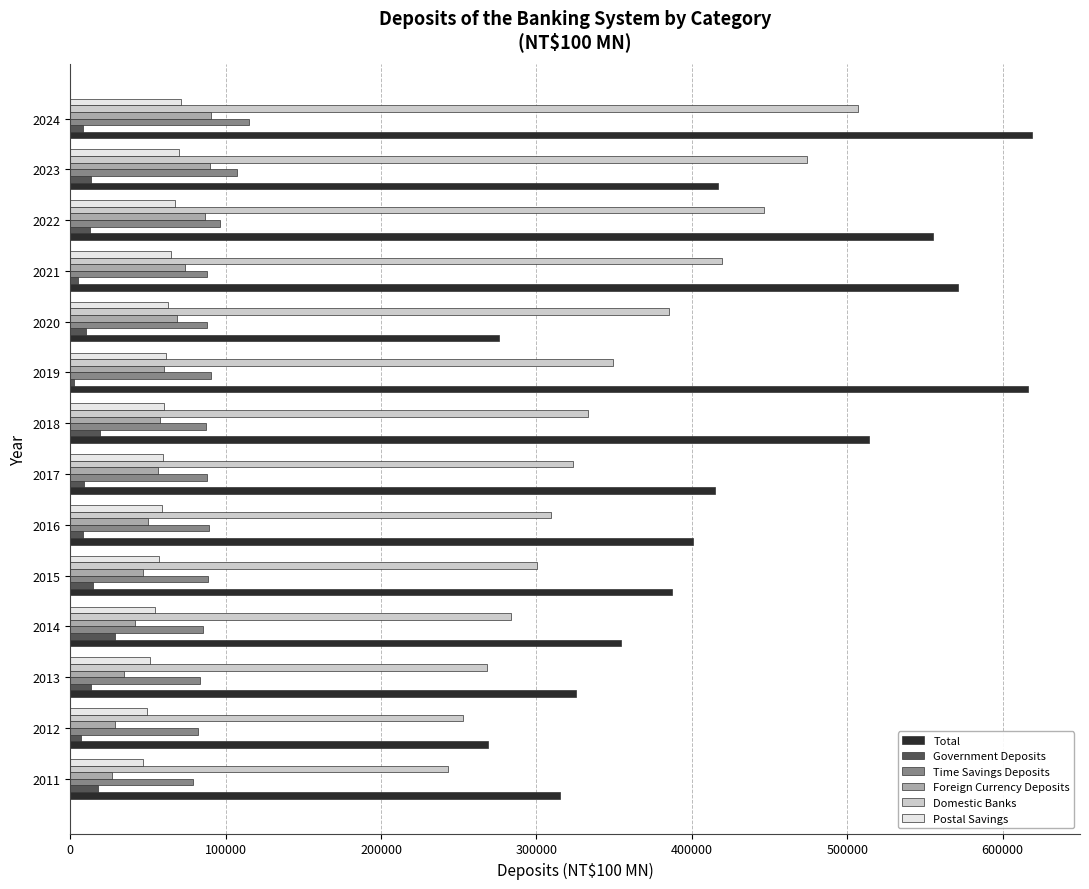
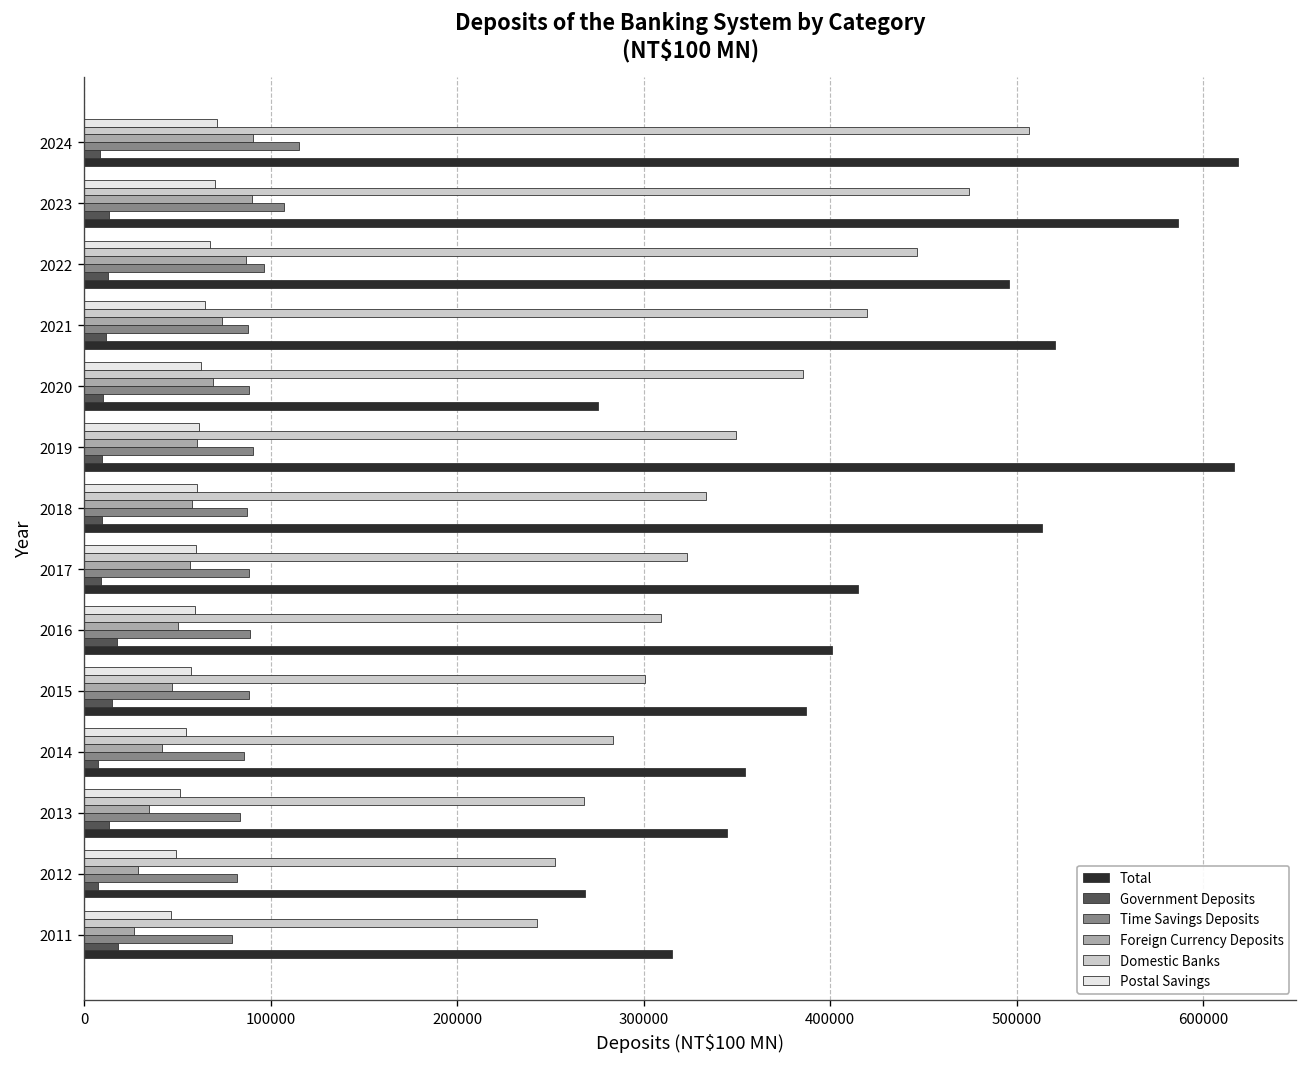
Total, 2023: 417000 -> 587000
Total, 2022: 555000 -> 496000
Government Deposits, 2021: 5000 -> 12000
Total, 2021: 571000 -> 520000
Government Deposits, 2019: 3000 -> 10000
Government Deposits, 2018: 19000 -> 9000
Government Deposits, 2016: 8000 -> 18000
Government Deposits, 2014: 29000 -> 7000
Total, 2013: 326000 -> 345000
